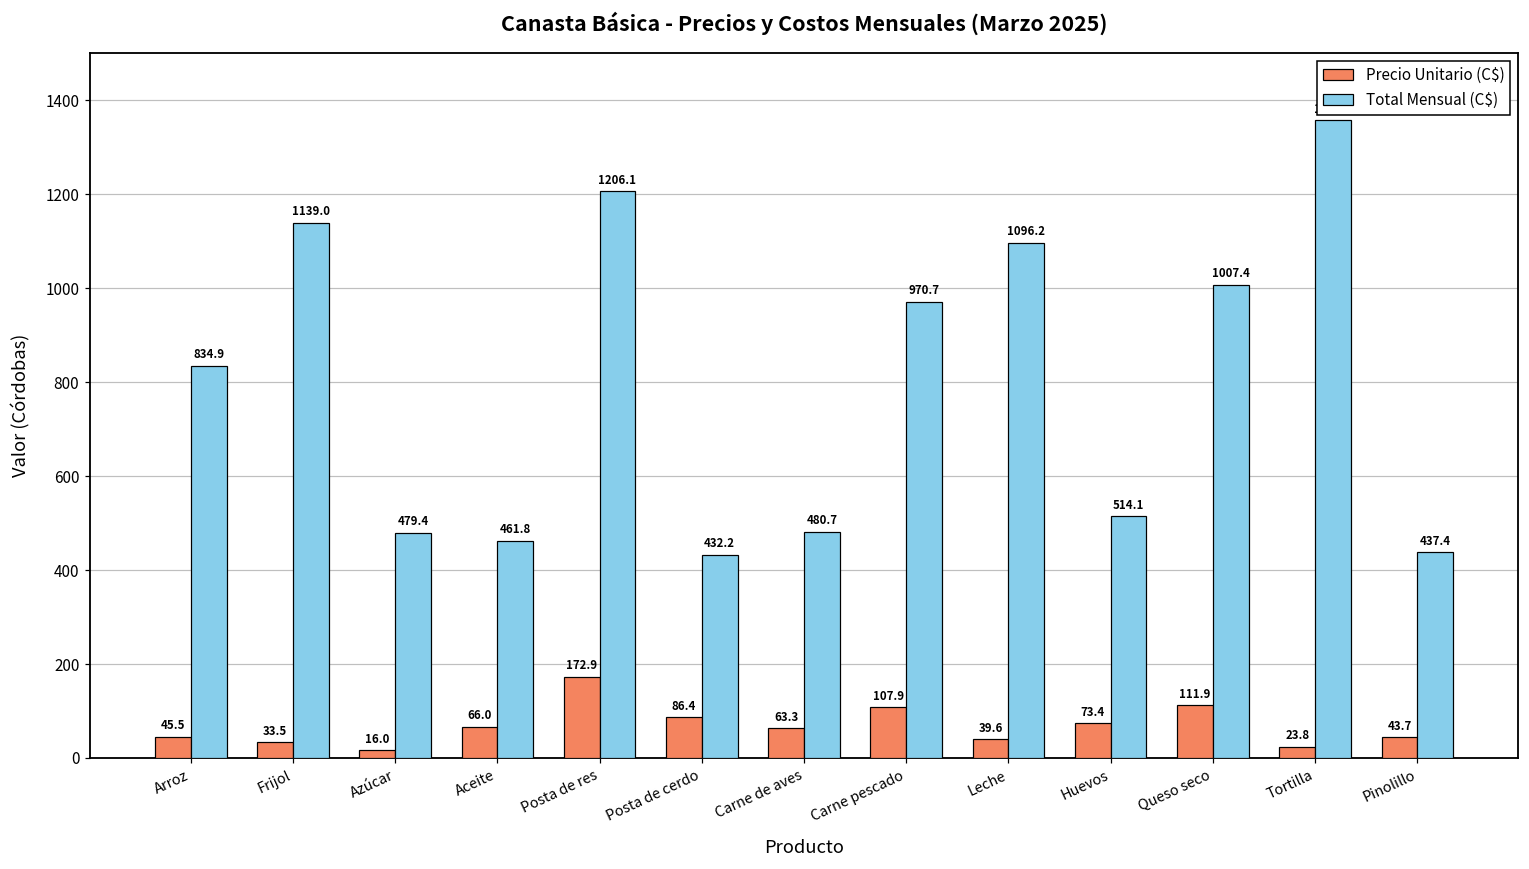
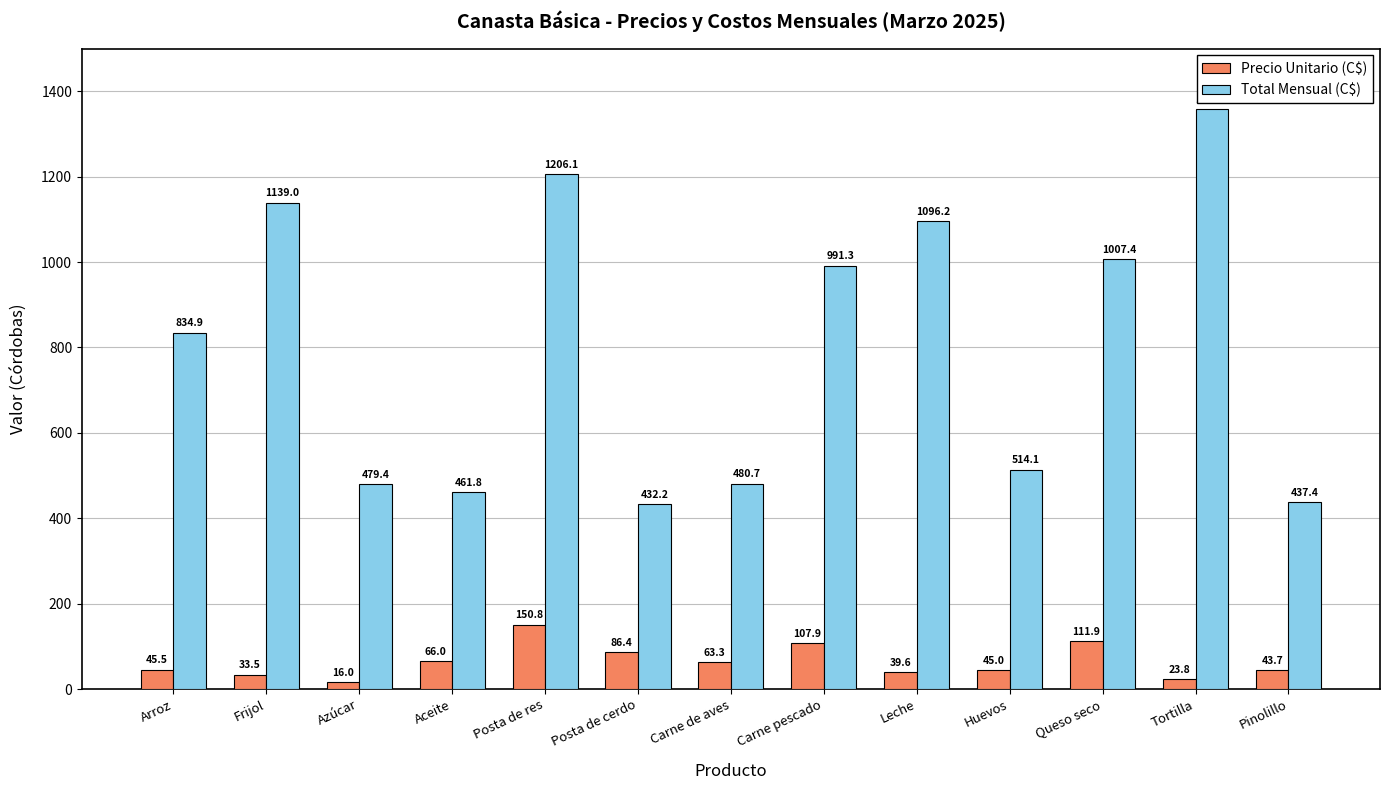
Precio Unitario (C$), Posta de res: 172.9 -> 150.8
Total Mensual (C$), Carne pescado: 970.7 -> 991.3
Precio Unitario (C$), Huevos: 73.4 -> 45.0
